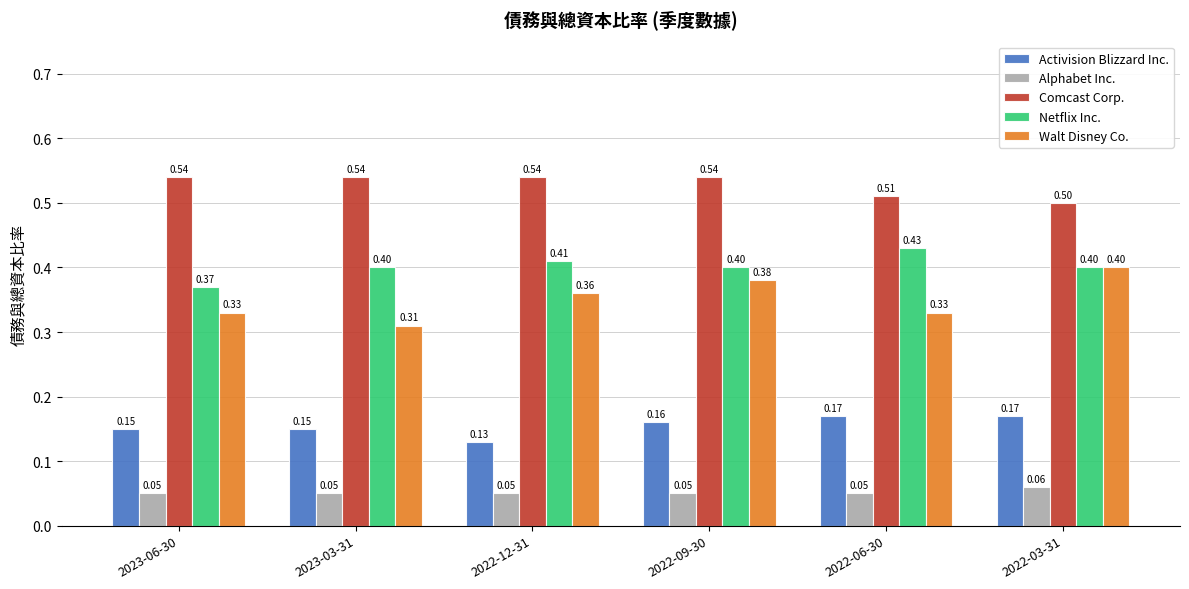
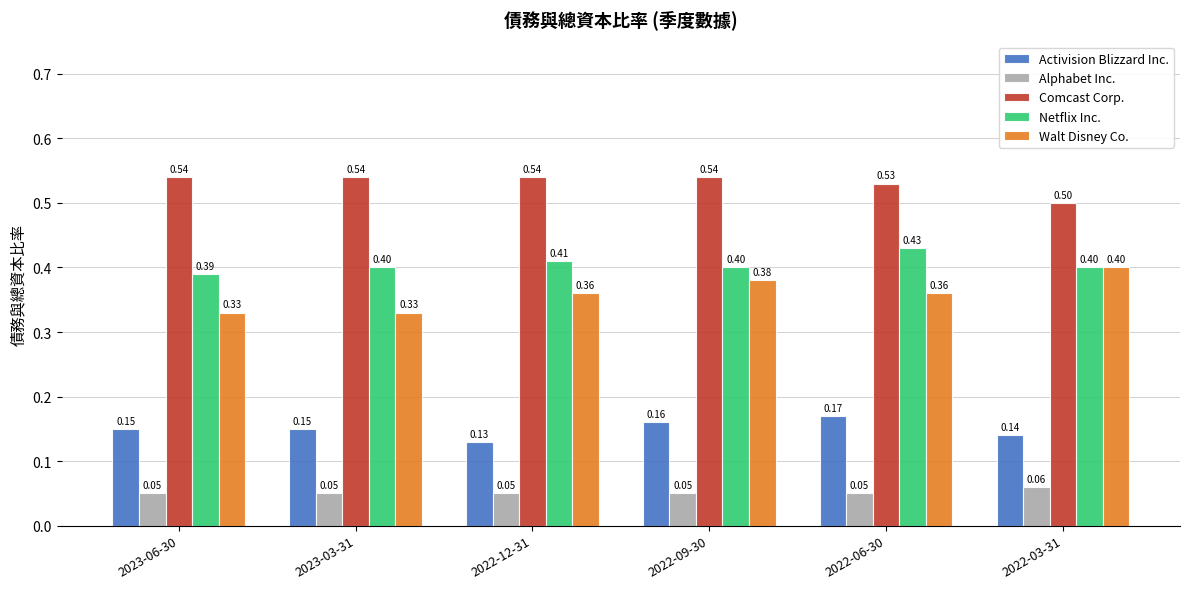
Netflix Inc., 2023-06-30: 0.37 -> 0.39
Walt Disney Co., 2023-03-31: 0.31 -> 0.33
Comcast Corp., 2022-06-30: 0.51 -> 0.53
Walt Disney Co., 2022-06-30: 0.33 -> 0.36
Activision Blizzard Inc., 2022-03-31: 0.17 -> 0.14
